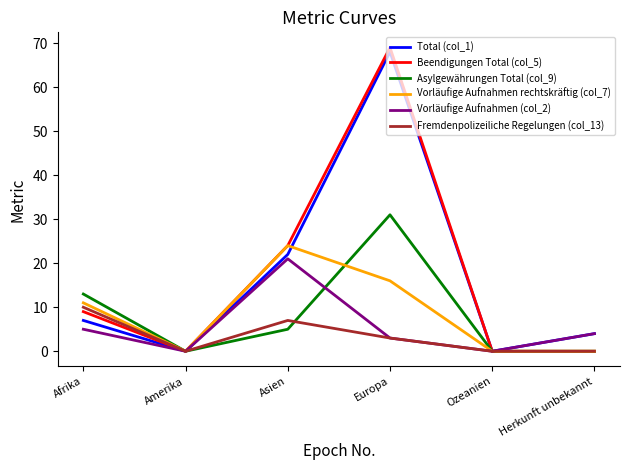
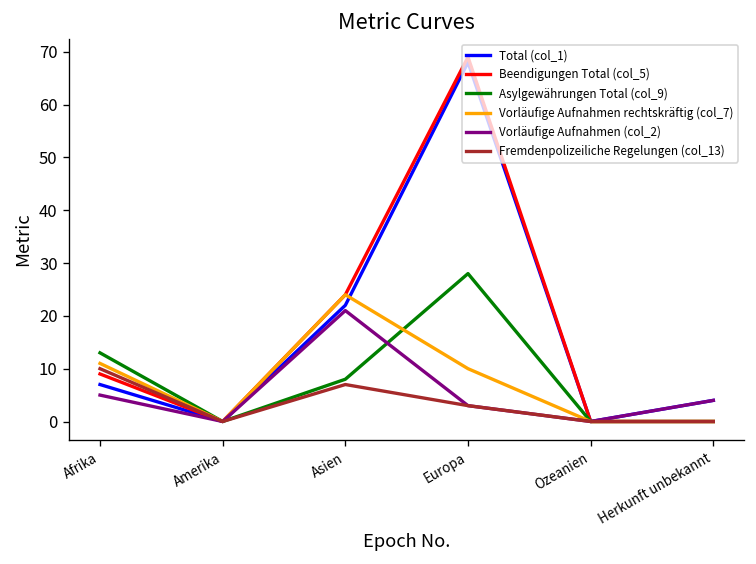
Asylgewährungen Total (col_9), Asien: 5 -> 8
Asylgewährungen Total (col_9), Europa: 31 -> 28
Vorläufige Aufnahmen rechtskräftig (col_7), Europa: 16 -> 10
